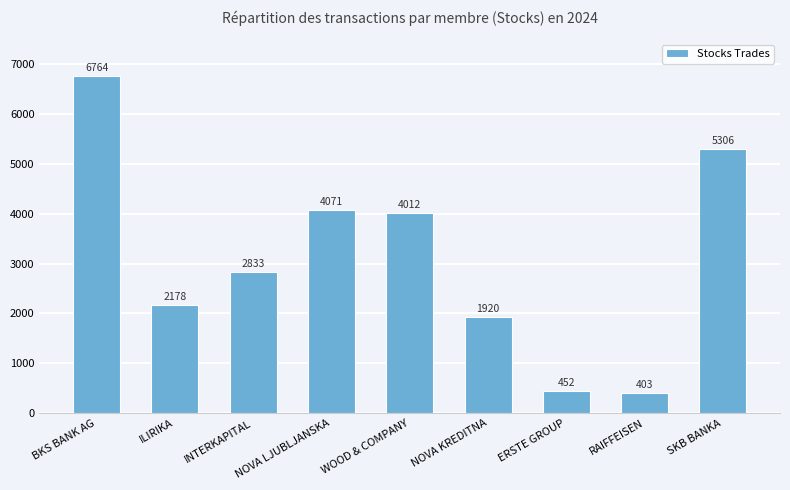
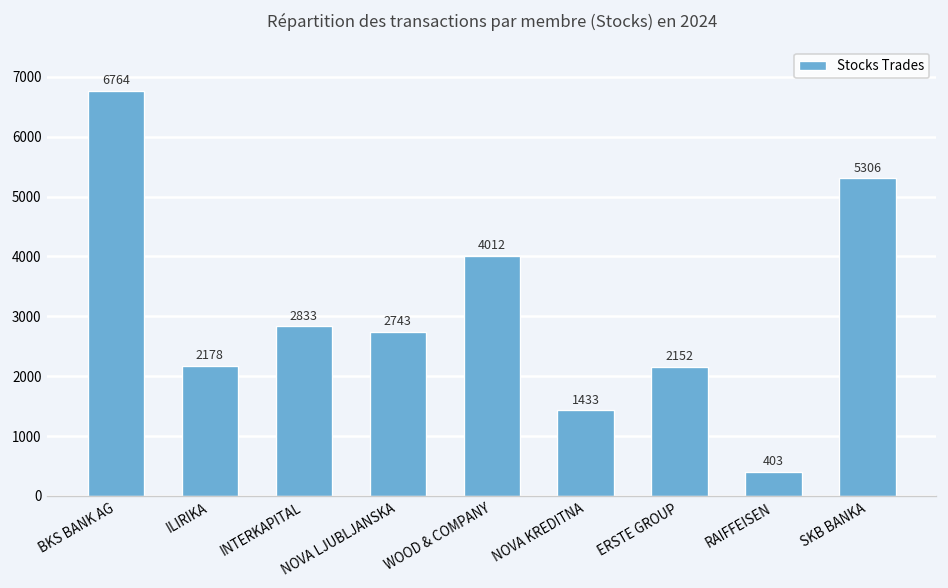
NOVA LJUBLJANSKA: 4071 -> 2743
NOVA KREDITNA: 1920 -> 1433
ERSTE GROUP: 452 -> 2152
